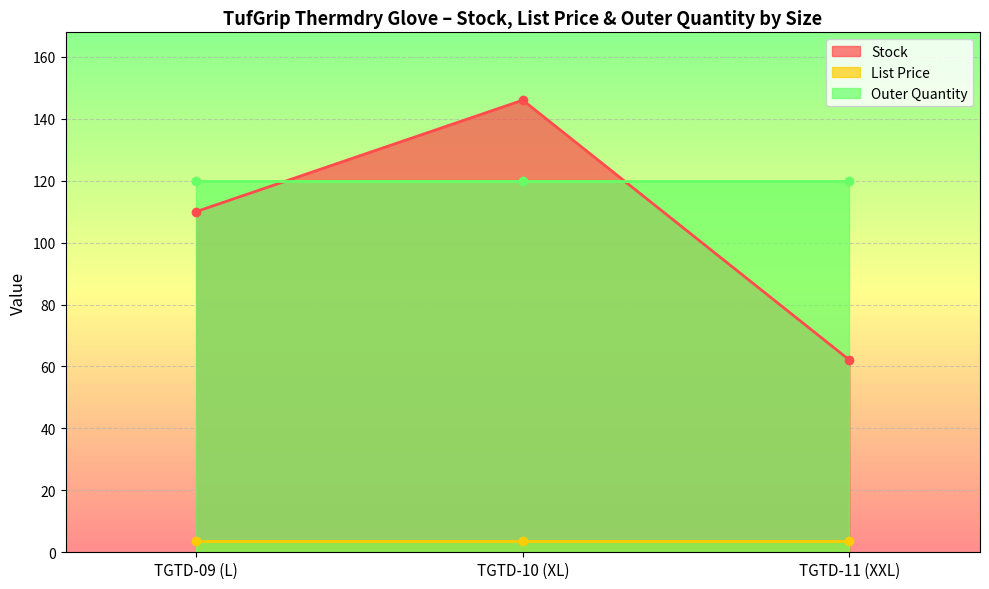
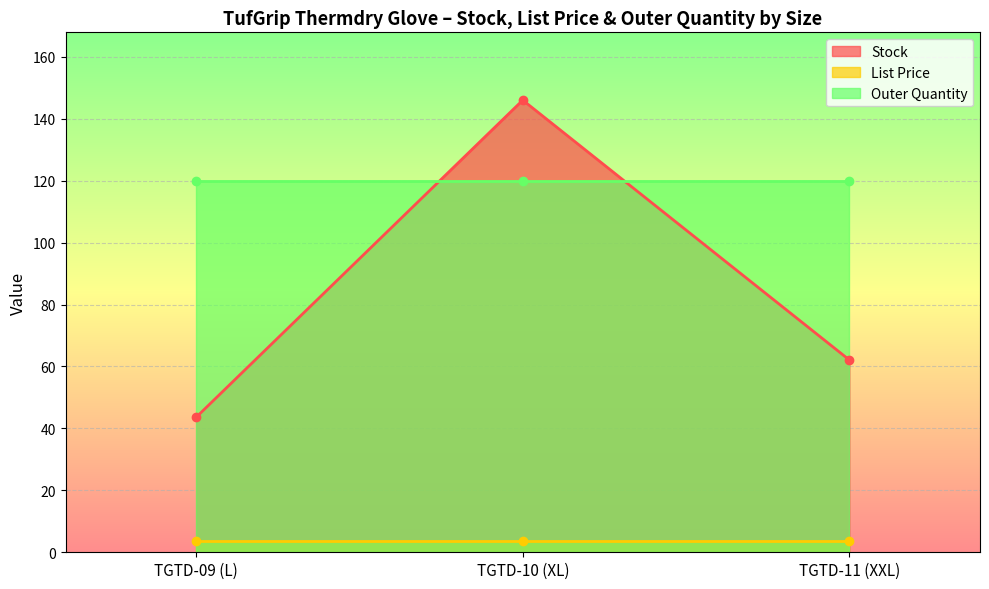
Stock, TGTD-09 (L): 110 -> 44
